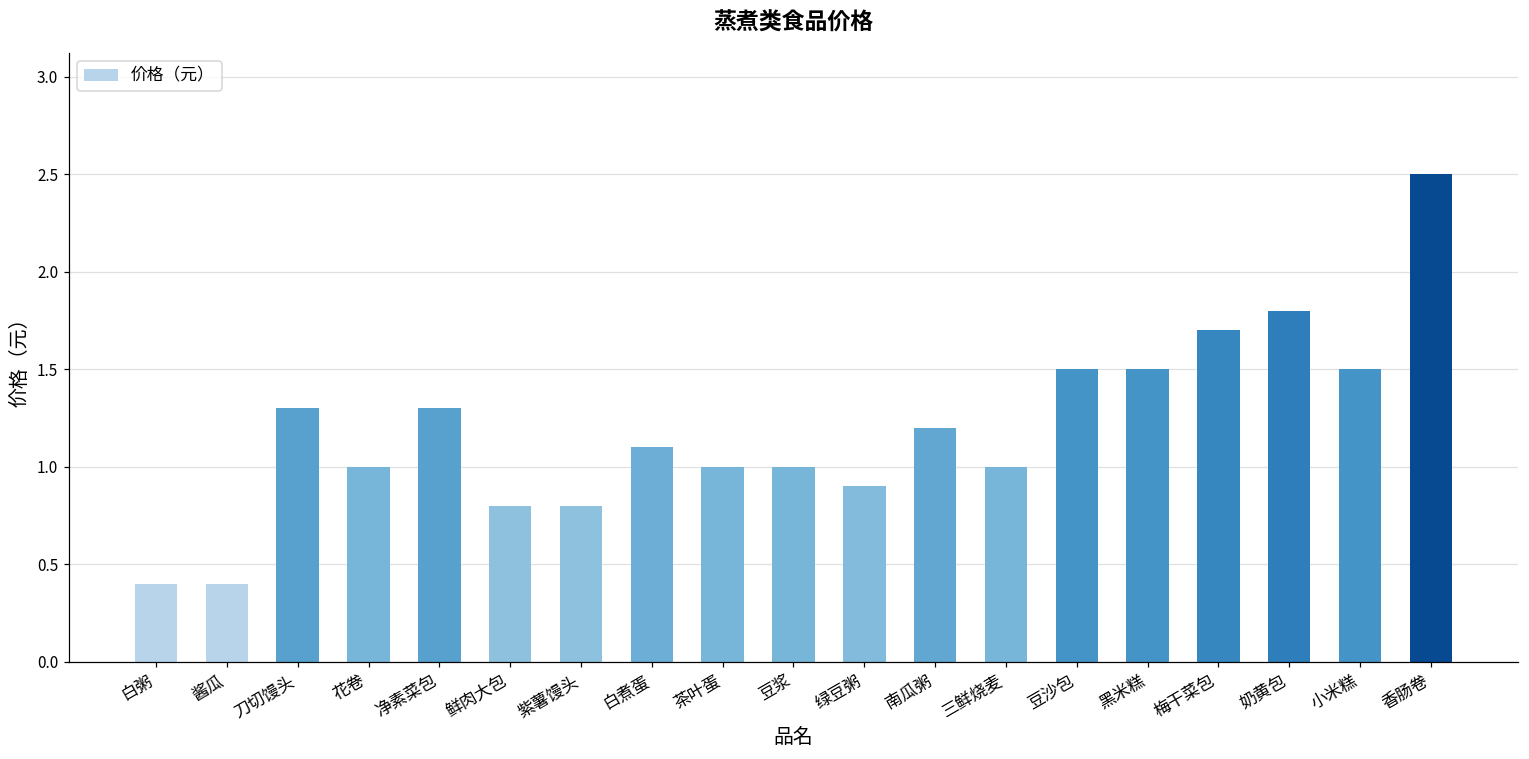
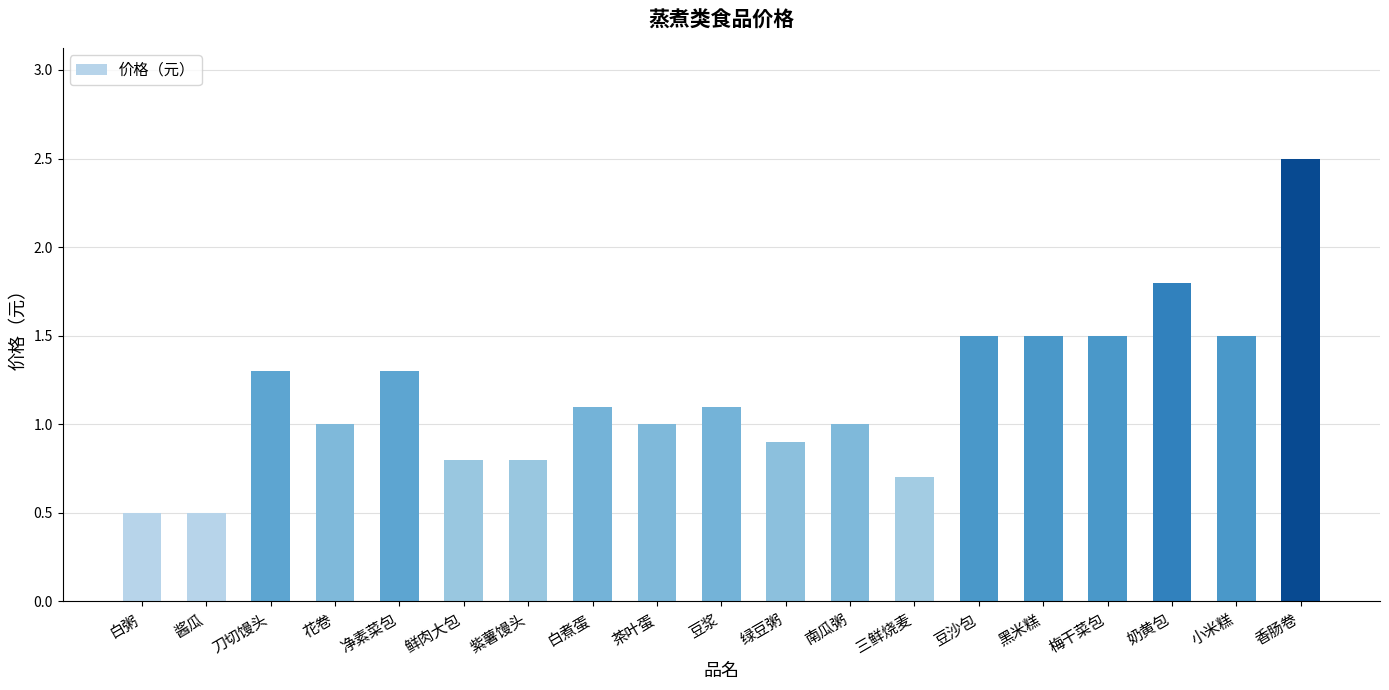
白粥: 0.4 -> 0.5
酱瓜: 0.4 -> 0.5
豆浆: 1.0 -> 1.1
南瓜粥: 1.2 -> 1.0
三鲜烧麦: 1.0 -> 0.7
梅干菜包: 1.7 -> 1.5
